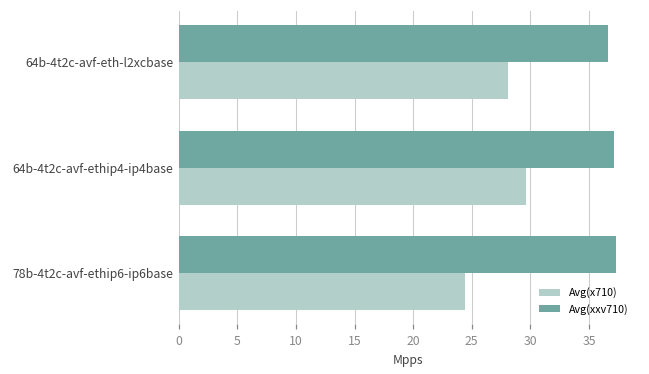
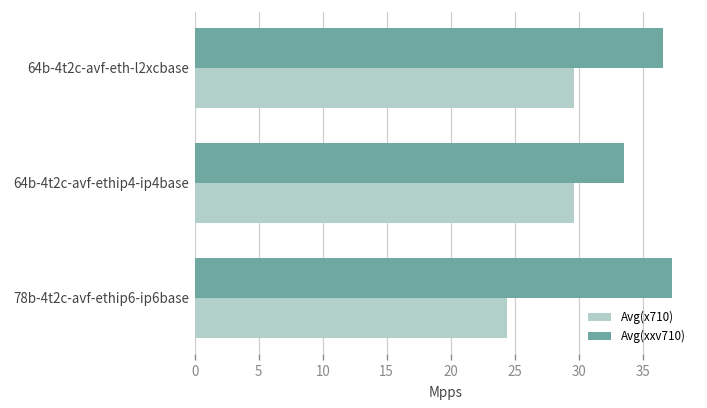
Avg(x710), 64b-4t2c-avf-eth-l2xcbase: 28.1 -> 29.7
Avg(xxv710), 64b-4t2c-avf-ethip4-ip4base: 37.1 -> 33.5
